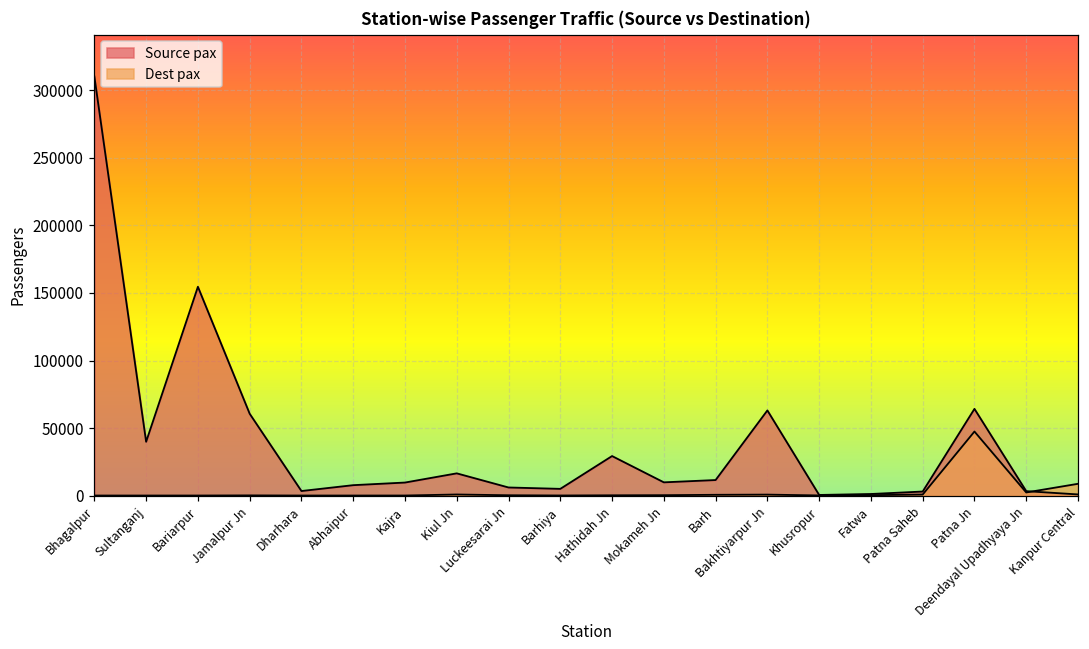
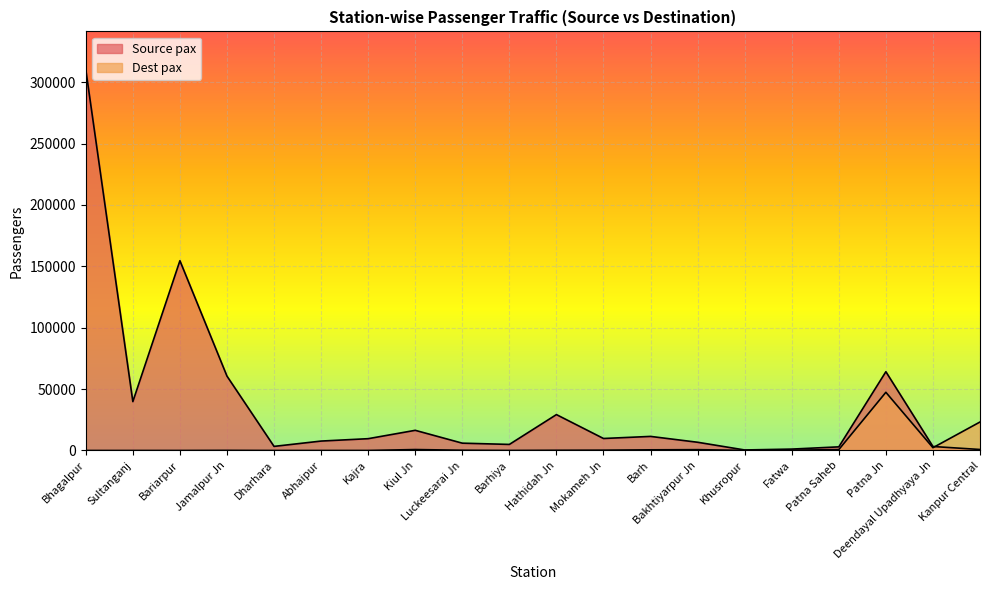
Source pax, Bakhtiyarpur Jn: 63000 -> 7000
Dest pax, Kanpur Central: 9000 -> 23000
